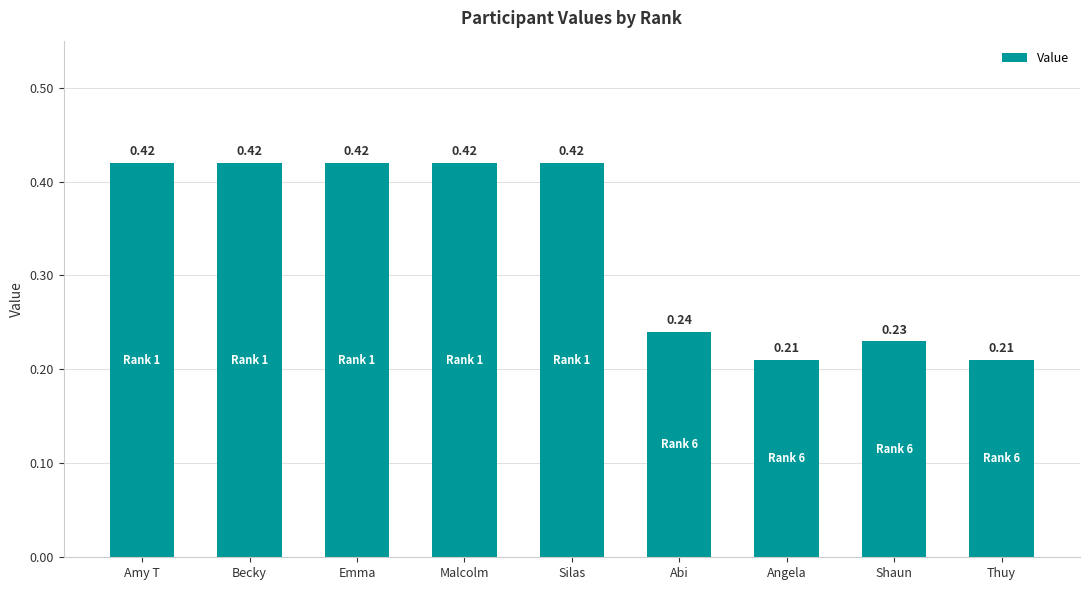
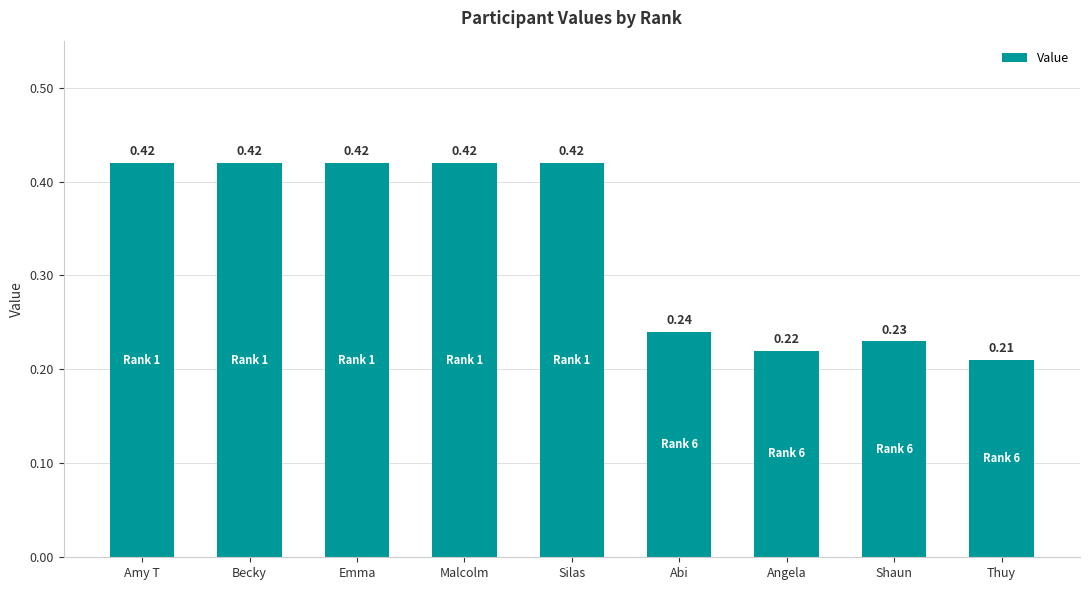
Angela: 0.21 -> 0.22
